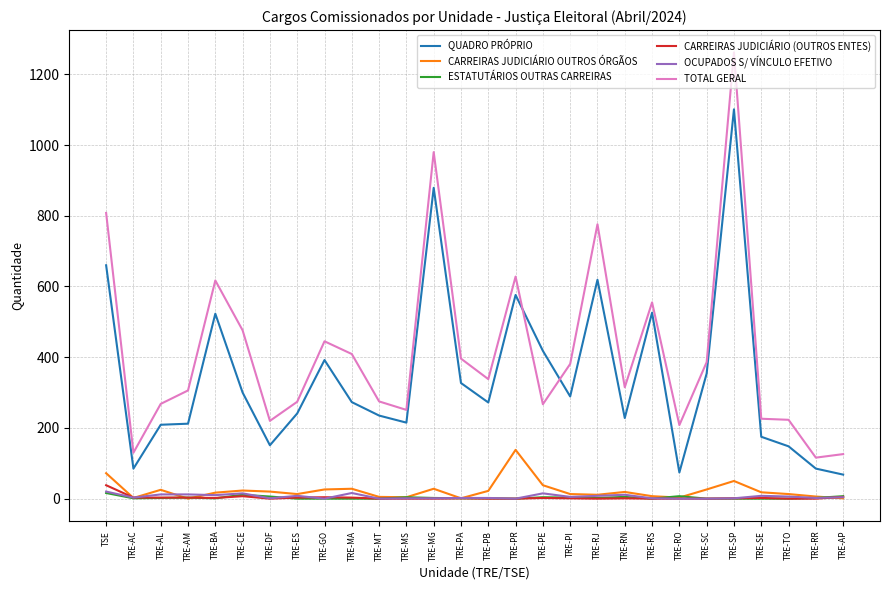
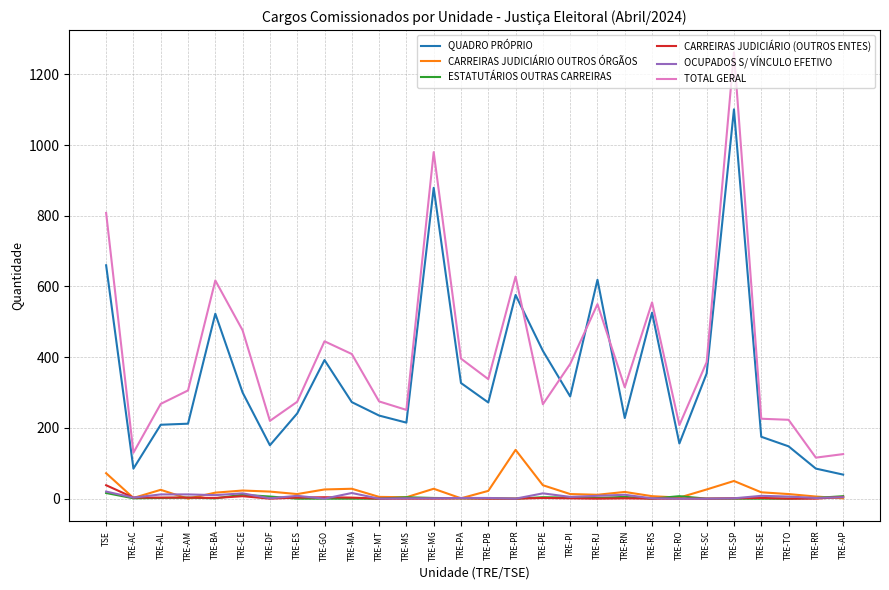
TOTAL GERAL, TRE-RJ: 780 -> 550
QUADRO PRÓPRIO, TRE-RO: 70 -> 160
